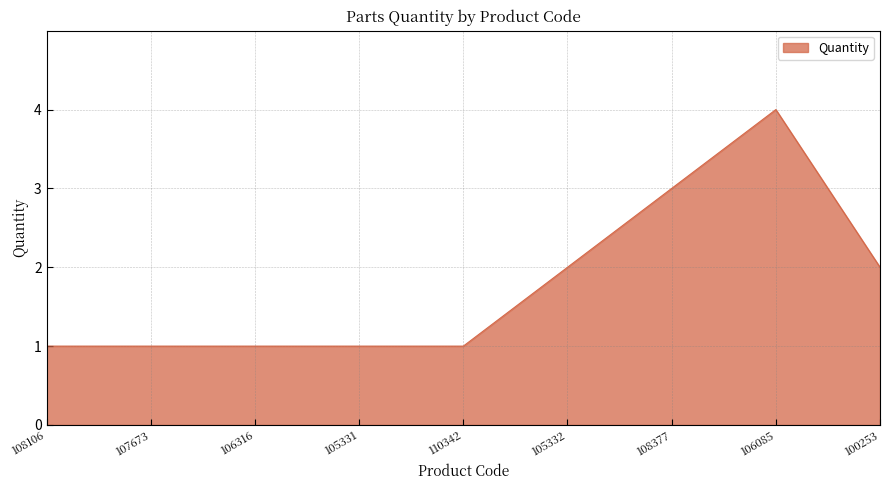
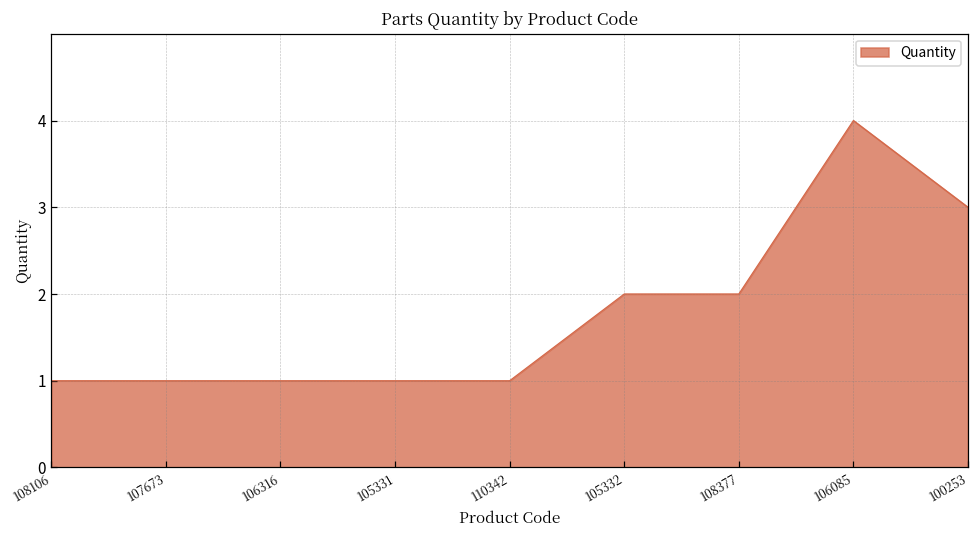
108377: 3 -> 2
100253: 2 -> 3
